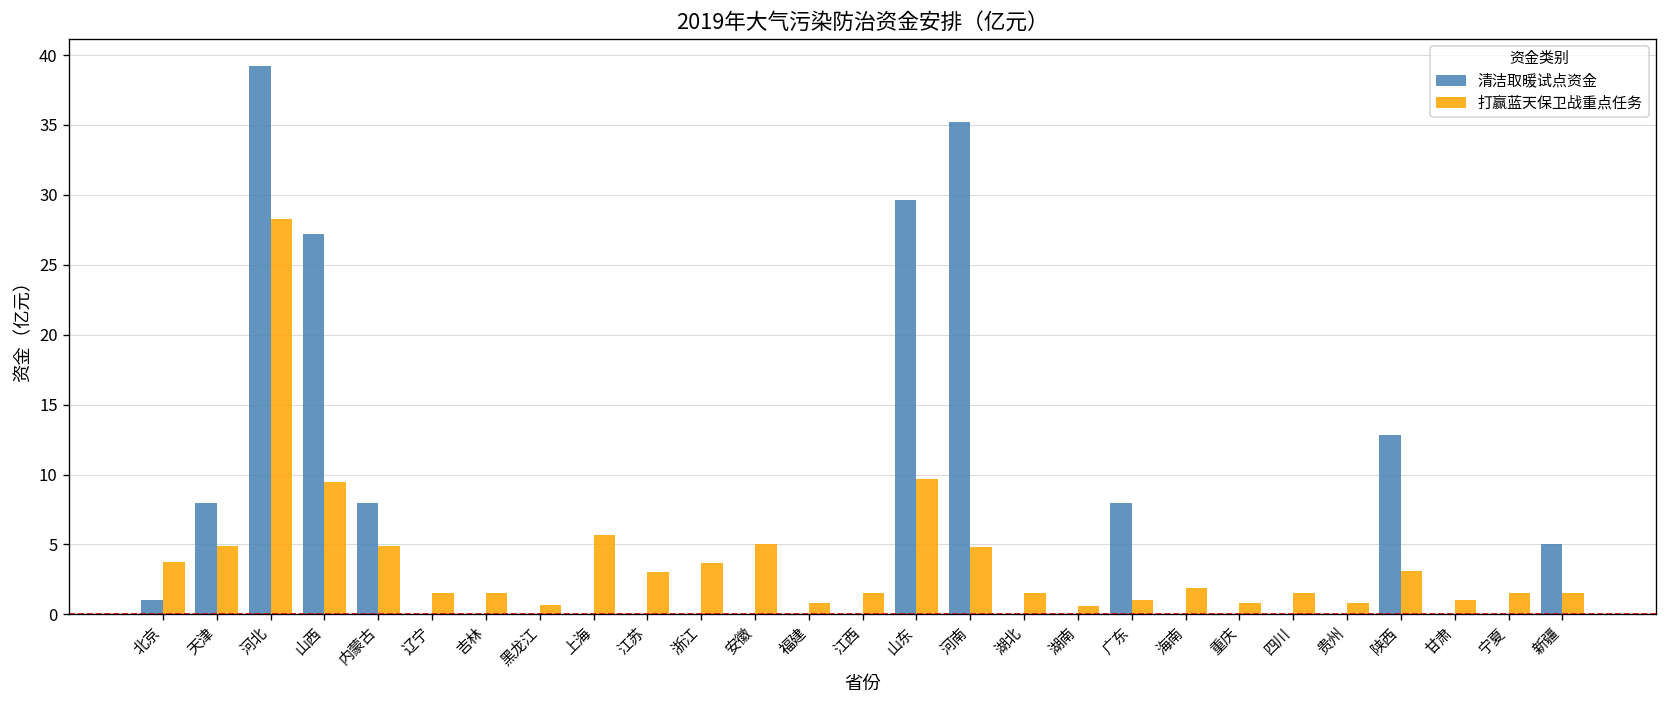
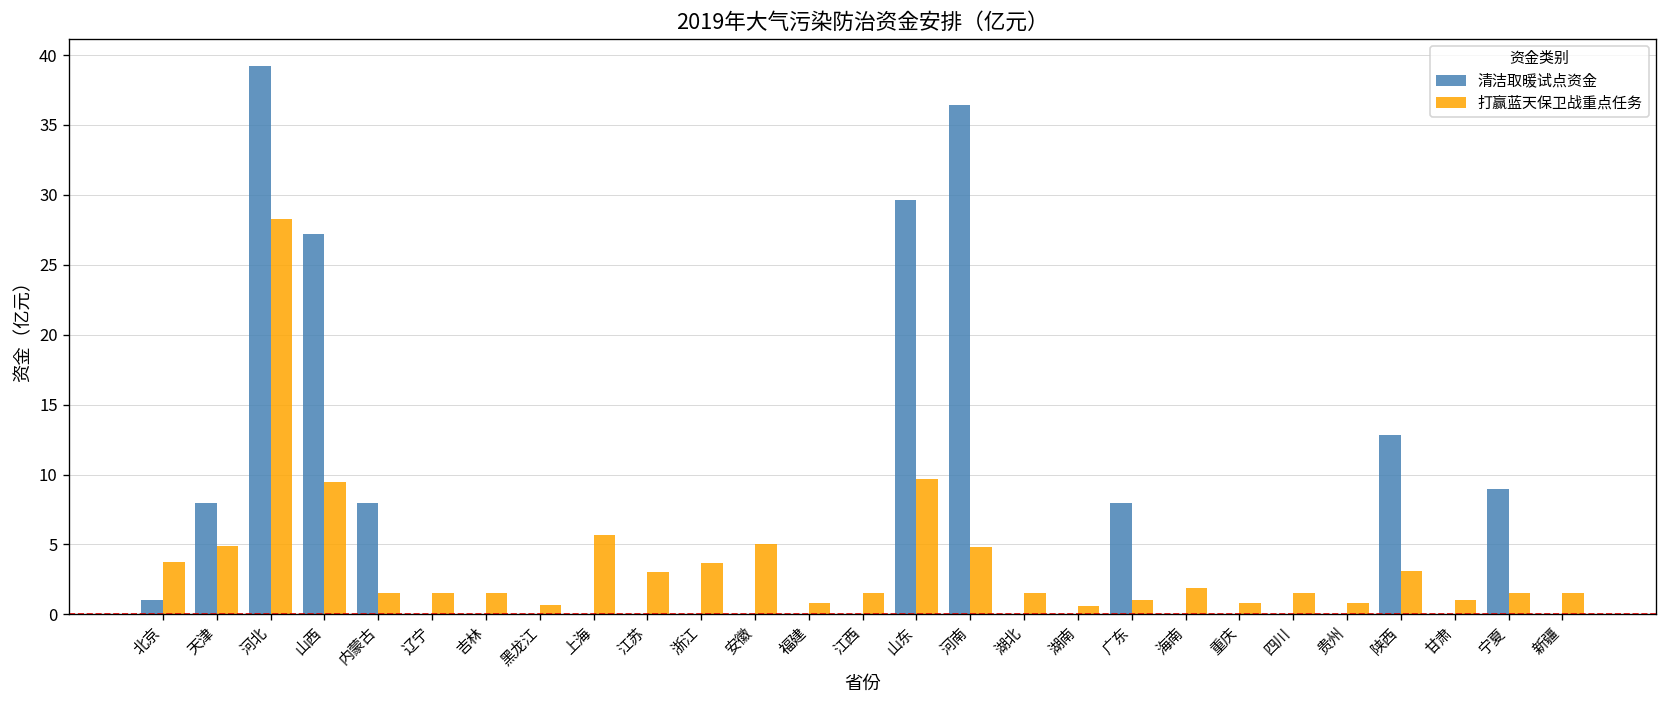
打赢蓝天保卫战重点任务, 内蒙古: 4.9 -> 1.5
清洁取暖试点资金, 河南: 35.2 -> 36.4
清洁取暖试点资金, 宁夏: 0 -> 9
清洁取暖试点资金, 新疆: 5 -> 0
